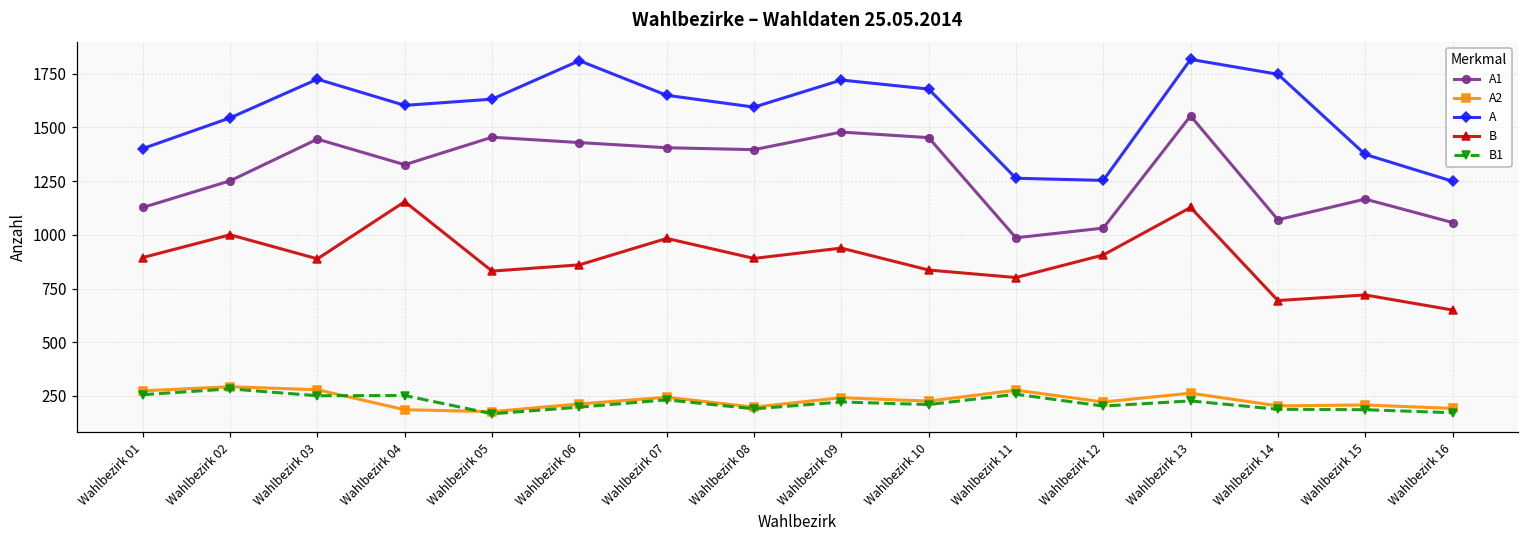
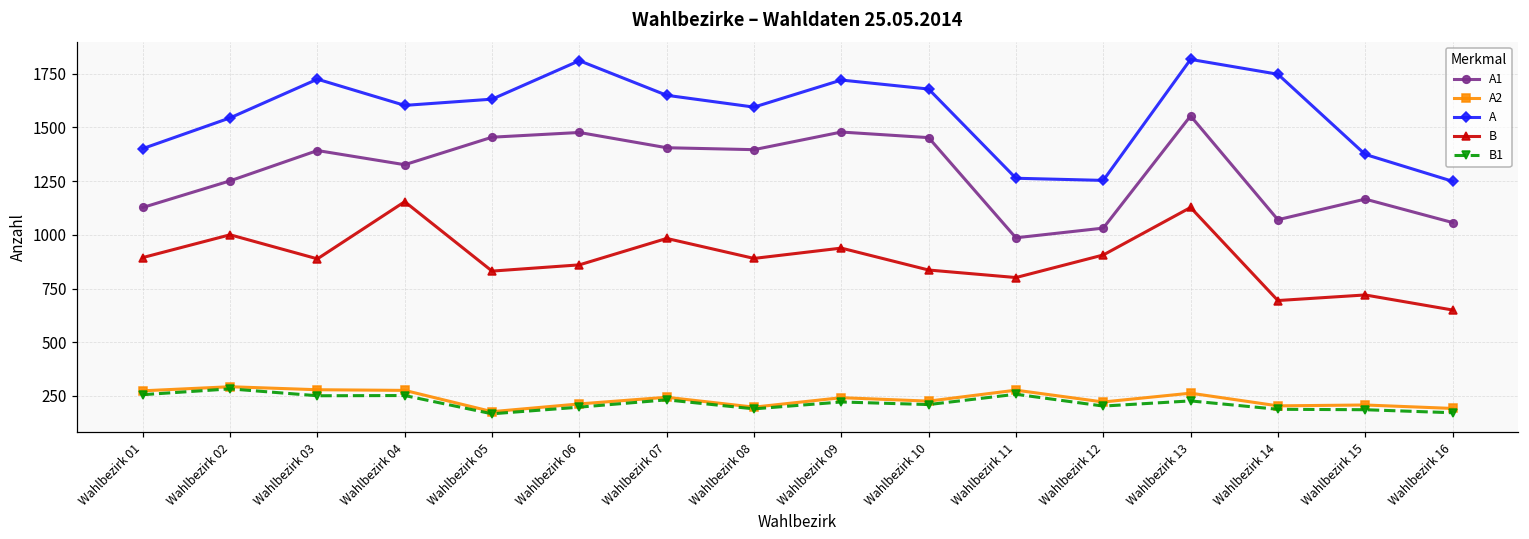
A1, Wahlbezirk 03: 1450 -> 1390
A2, Wahlbezirk 04: 190 -> 280
A1, Wahlbezirk 06: 1430 -> 1480
